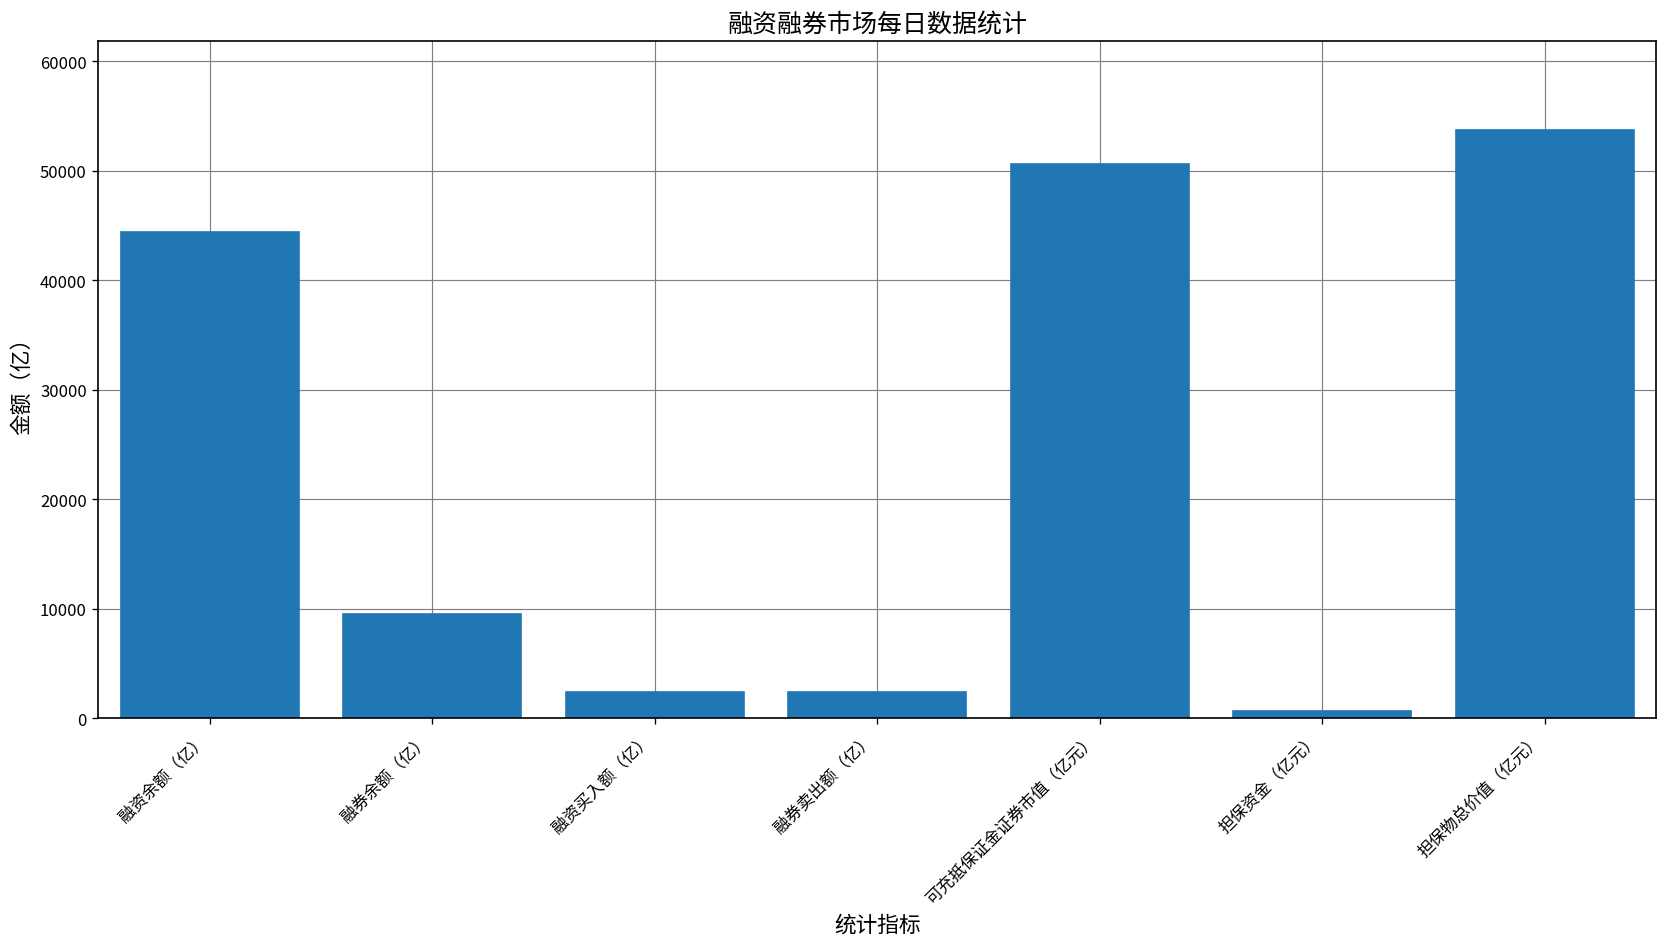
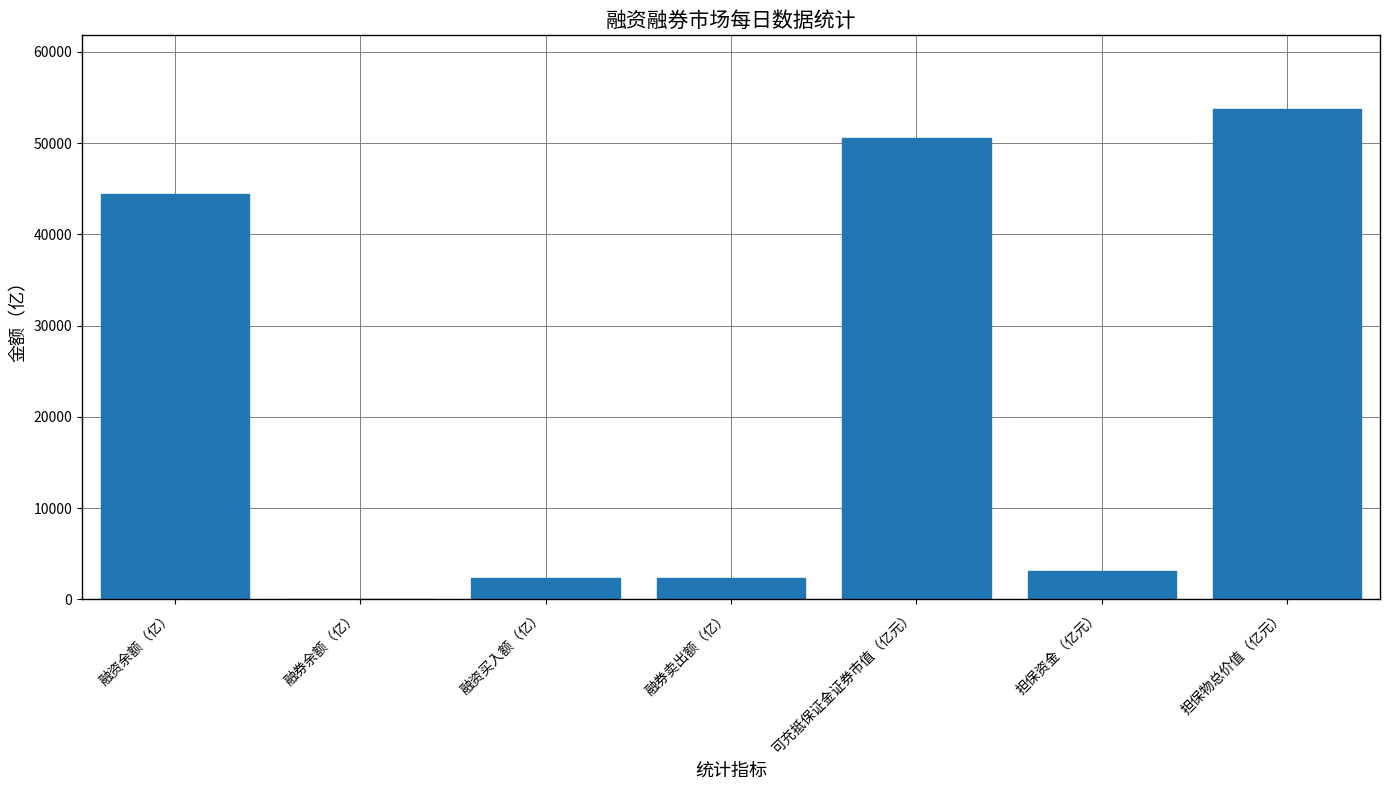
融券余额（亿）: 9000 -> 0
担保资金（亿元）: 1000 -> 3000
